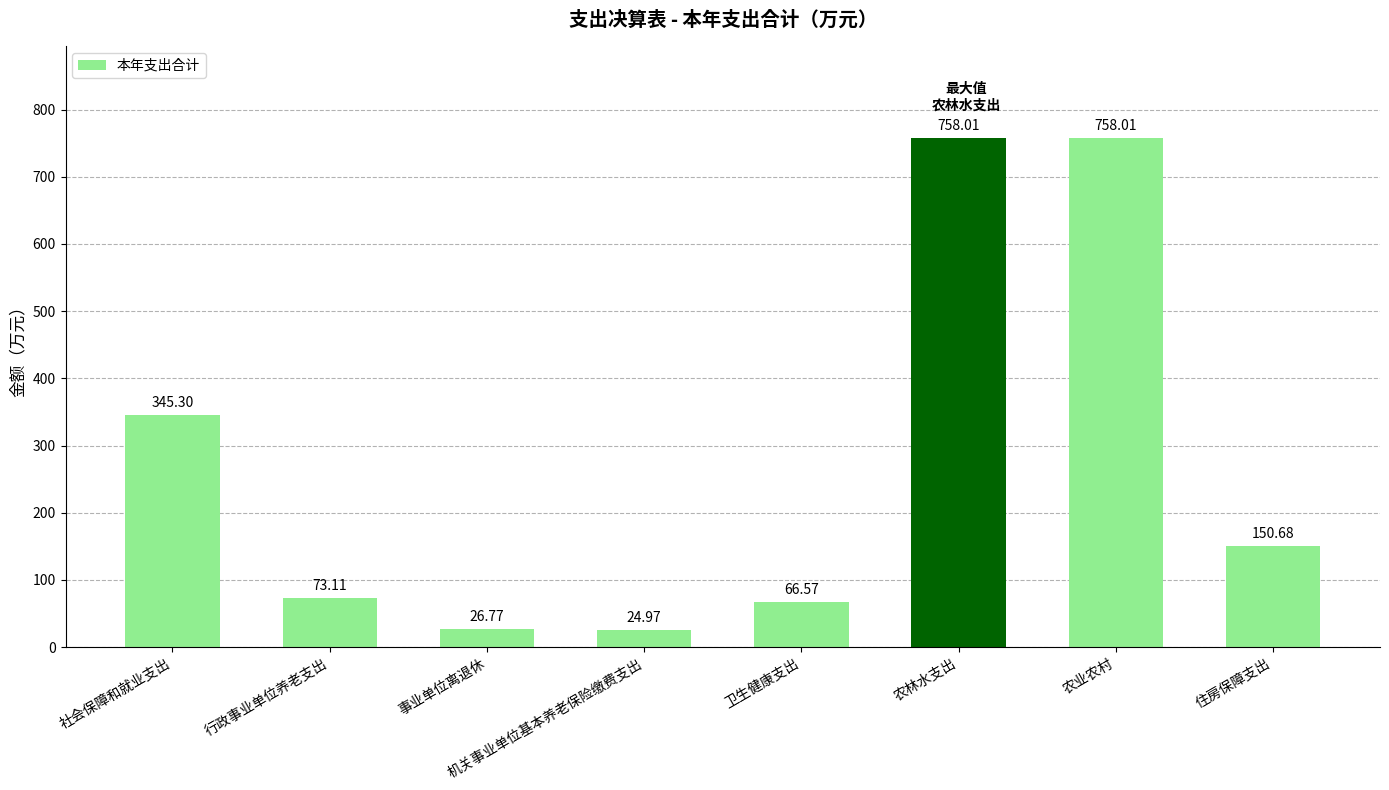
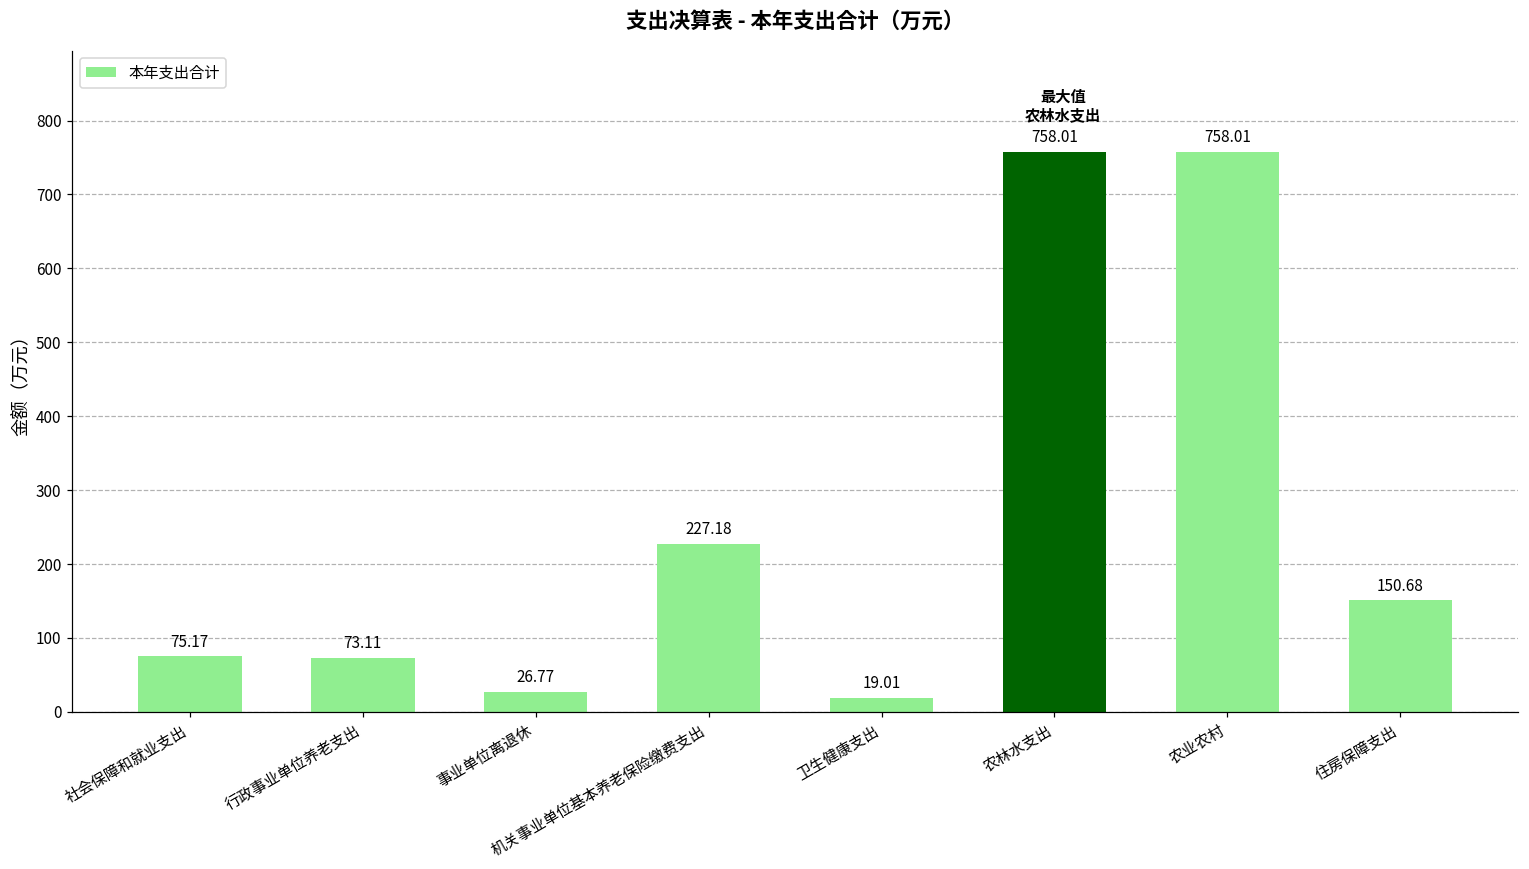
社会保障和就业支出: 345.30 -> 75.17
机关事业单位基本养老保险缴费支出: 24.97 -> 227.18
卫生健康支出: 66.57 -> 19.01
